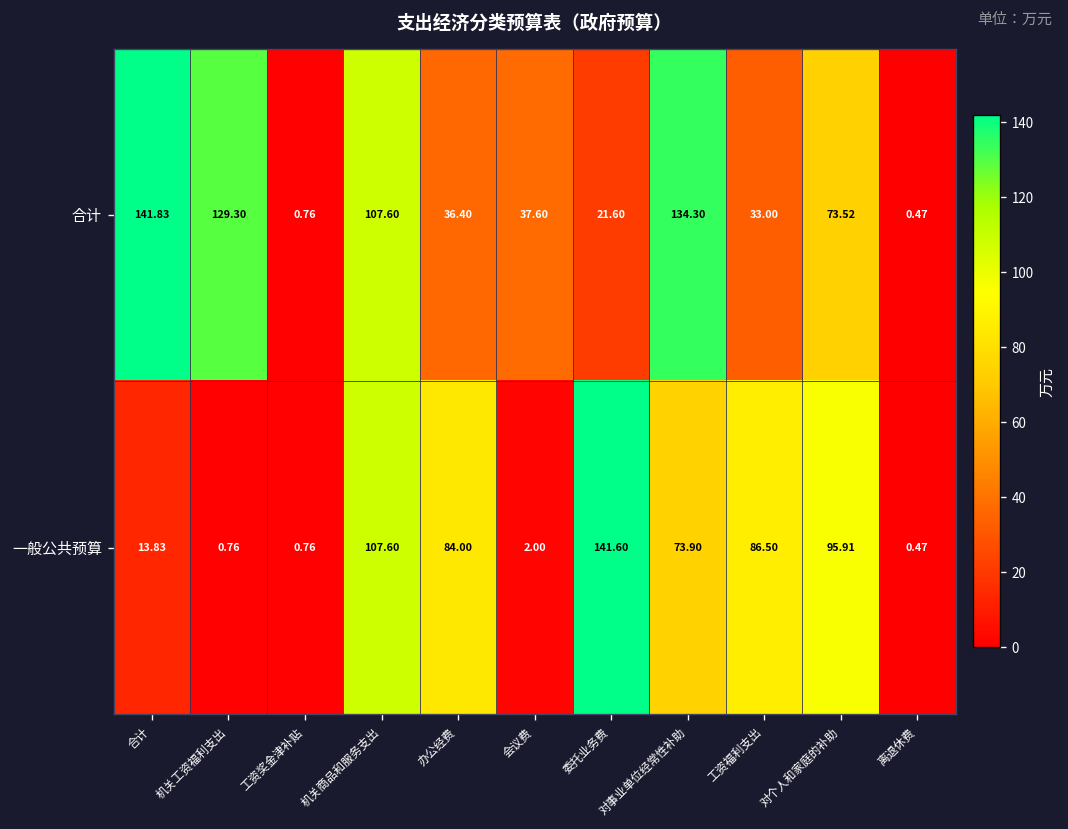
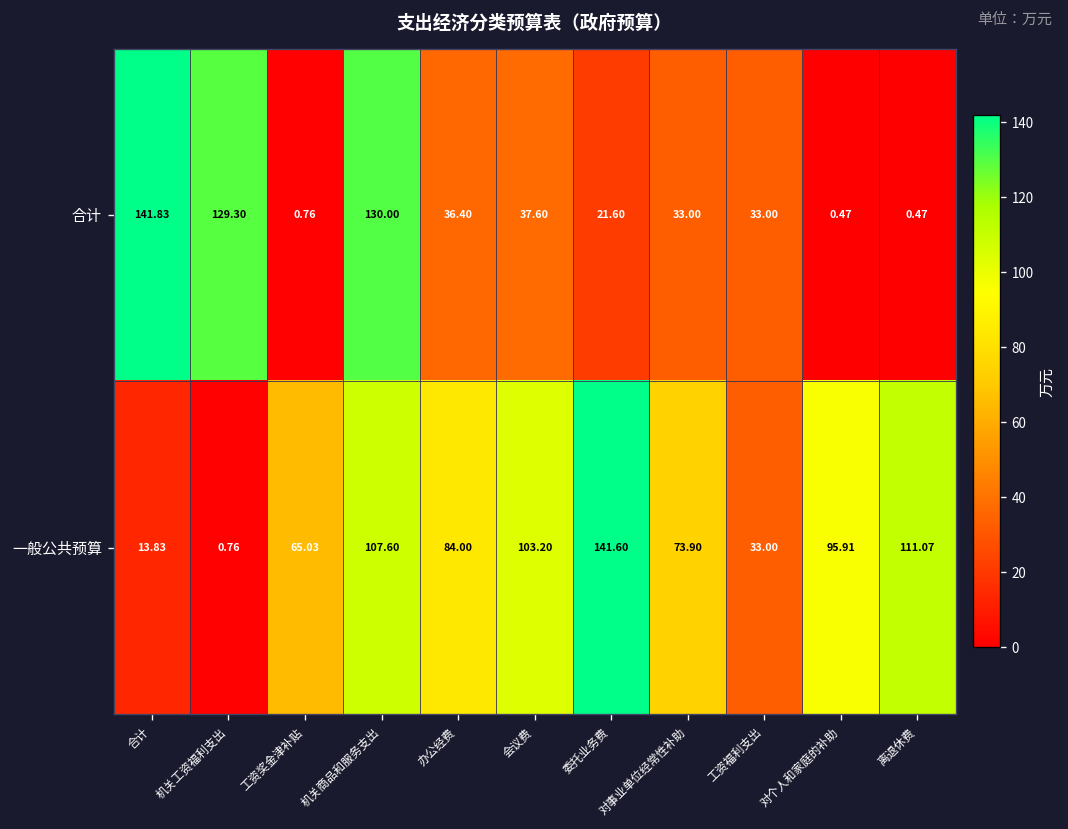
合计, 机关商品和服务支出: 107.60 -> 130.00
合计, 对事业单位经常性补助: 134.30 -> 33.00
合计, 对个人和家庭的补助: 73.52 -> 0.47
一般公共预算, 工资奖金津补贴: 0.76 -> 65.03
一般公共预算, 会议费: 2.00 -> 103.20
一般公共预算, 工资福利支出: 86.50 -> 33.00
一般公共预算, 离退休费: 0.47 -> 111.07
